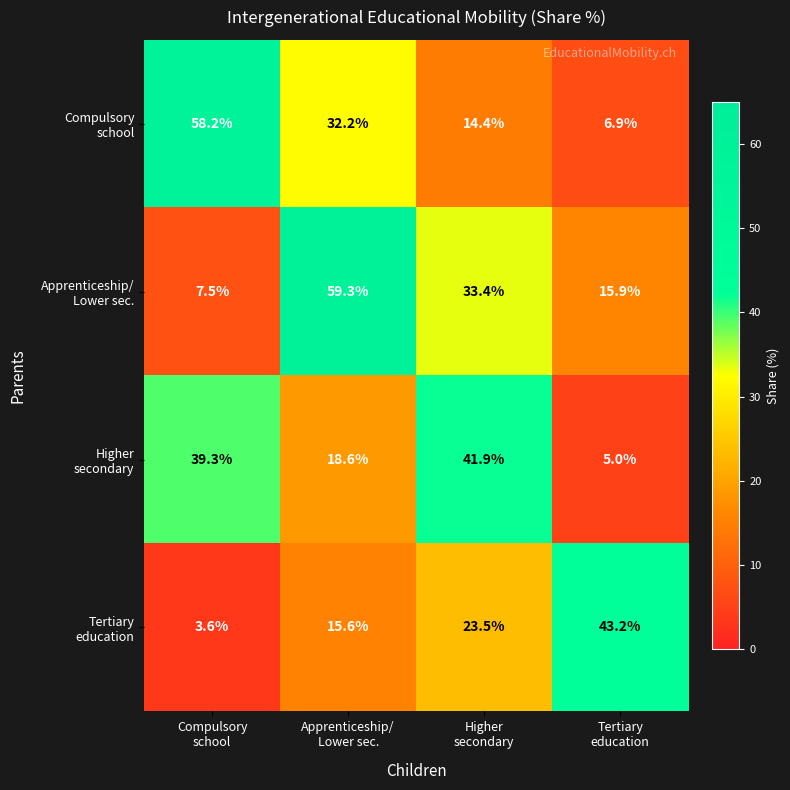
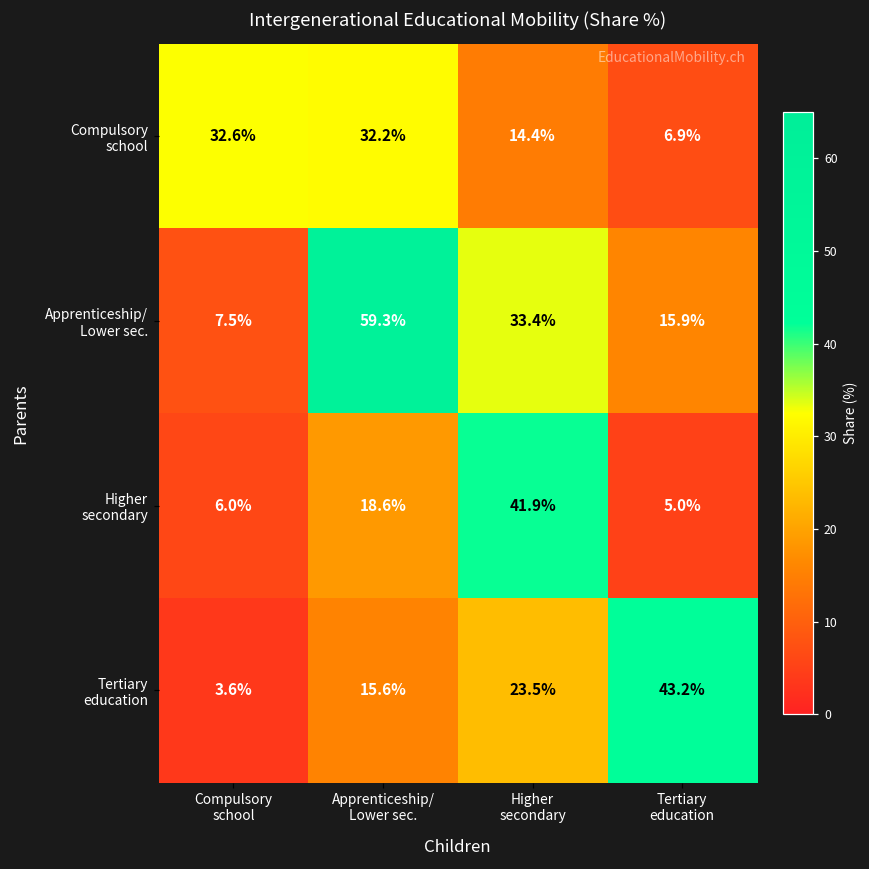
Compulsory school, Compulsory school: 58.2% -> 32.6%
Higher secondary, Compulsory school: 39.3% -> 6.0%
